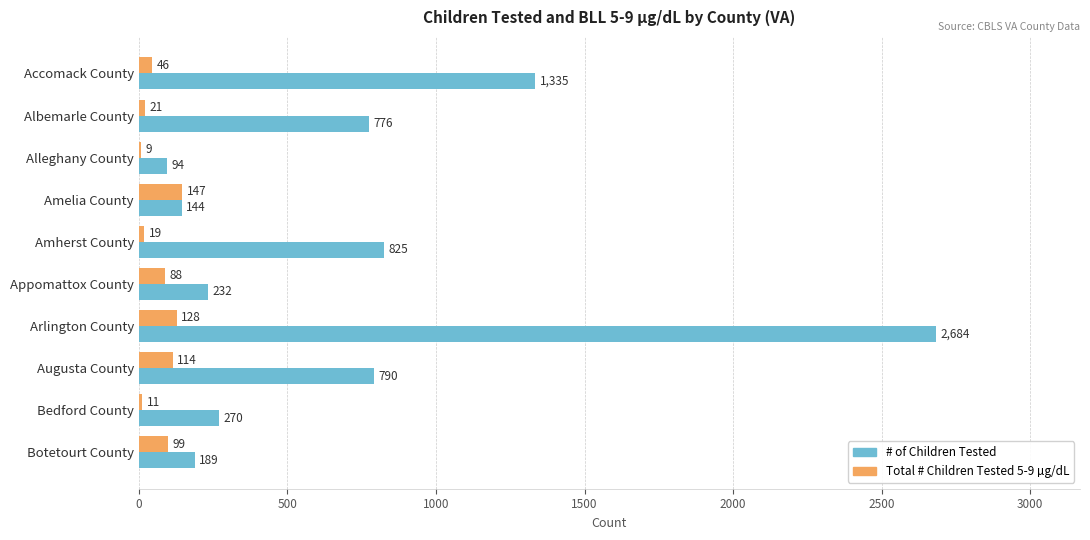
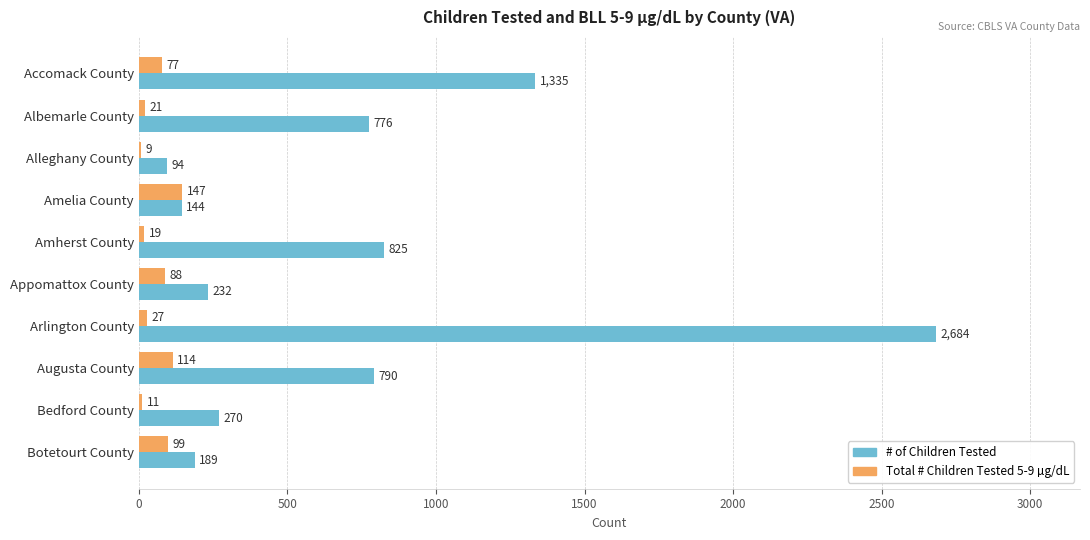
Total # Children Tested 5-9 µg/dL, Accomack County: 46 -> 77
Total # Children Tested 5-9 µg/dL, Arlington County: 128 -> 27
